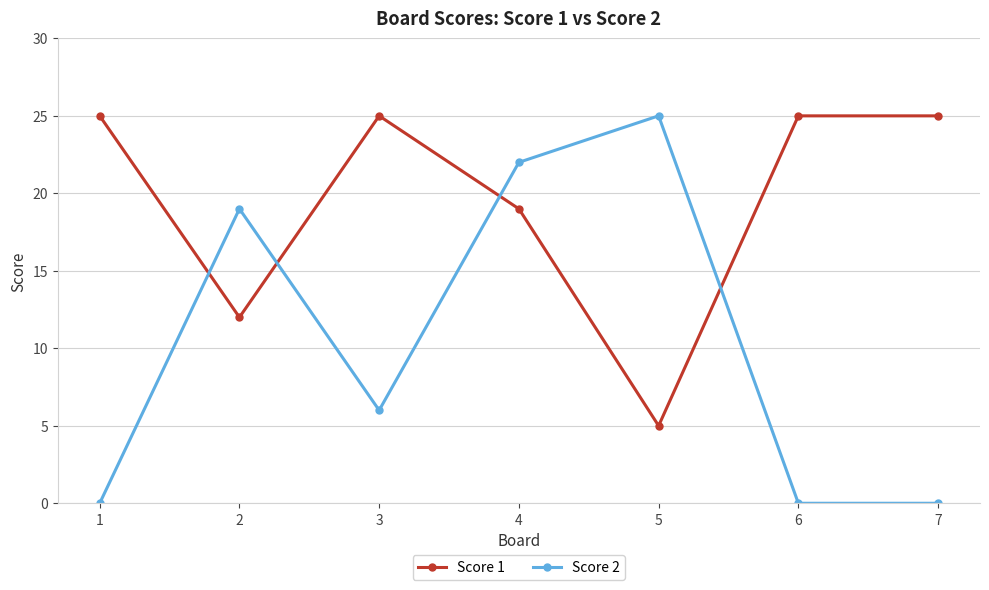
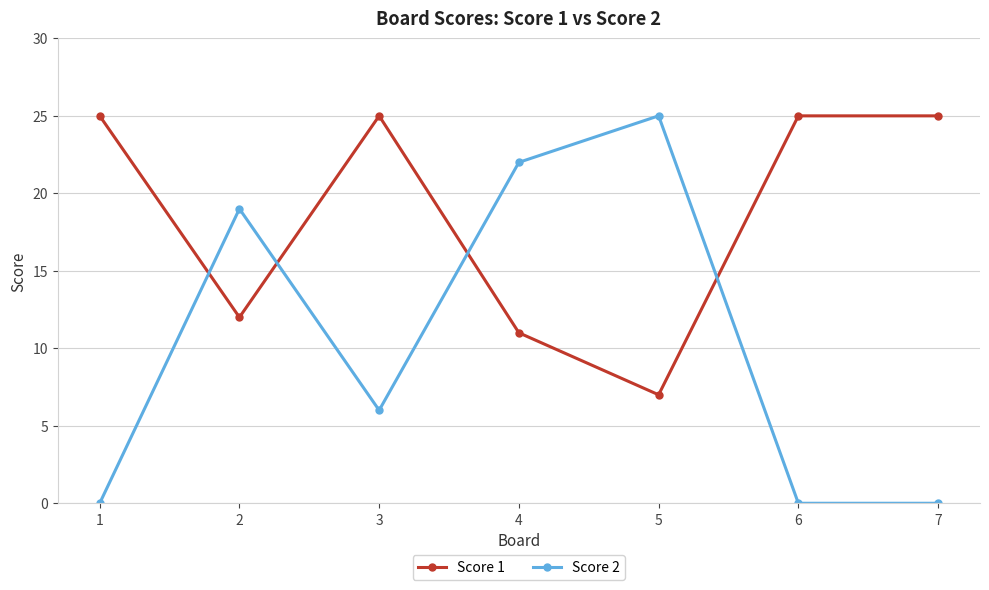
Score 1, 4: 19 -> 11
Score 1, 5: 5 -> 7
